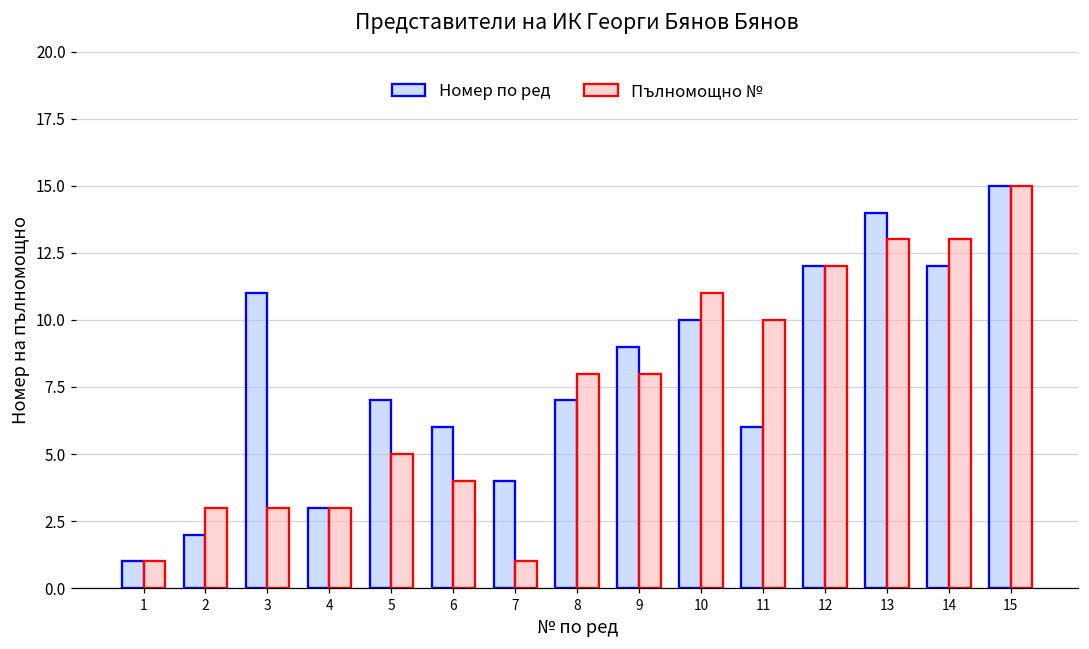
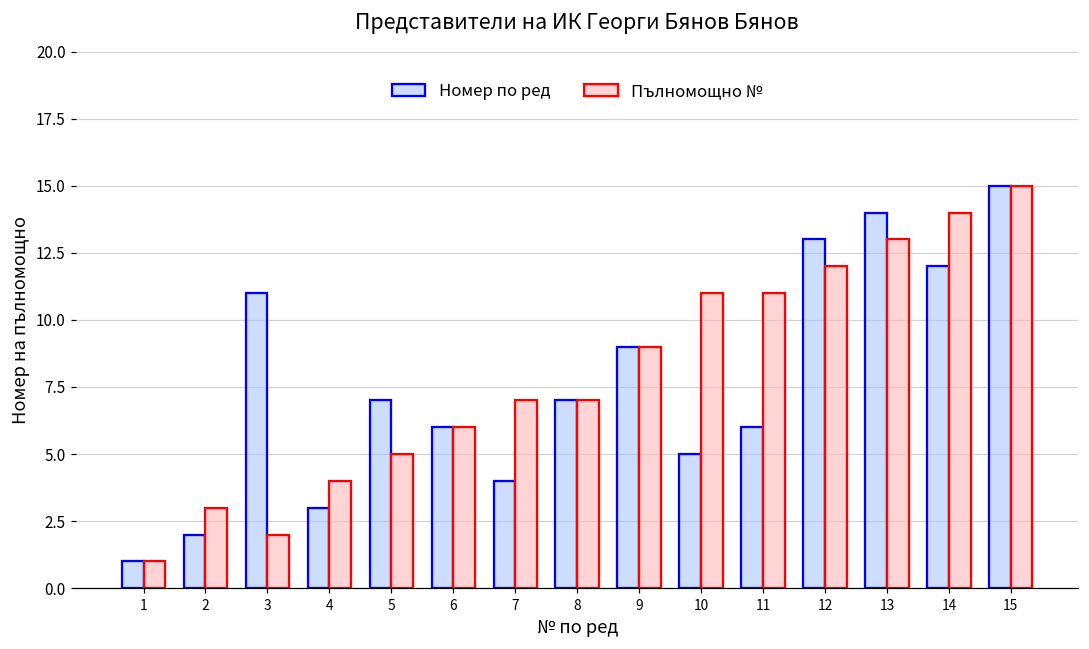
Пълномощно №, 3: 3 -> 2
Пълномощно №, 4: 3 -> 4
Пълномощно №, 6: 4 -> 6
Пълномощно №, 7: 1 -> 7
Пълномощно №, 8: 8 -> 7
Пълномощно №, 9: 8 -> 9
Номер по ред, 10: 10 -> 5
Пълномощно №, 11: 10 -> 11
Номер по ред, 12: 12 -> 13
Пълномощно №, 14: 13 -> 14
